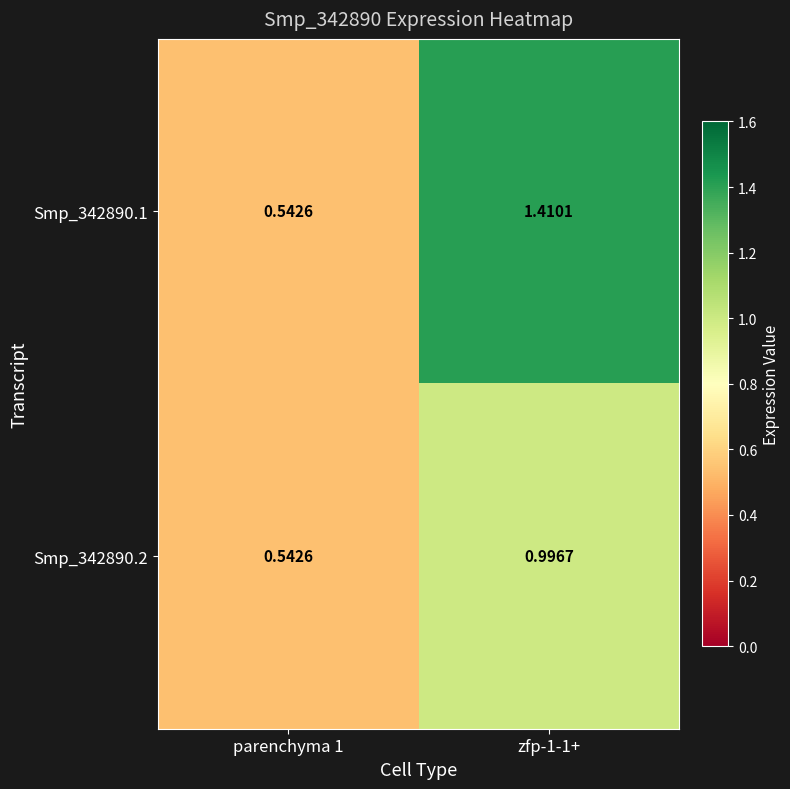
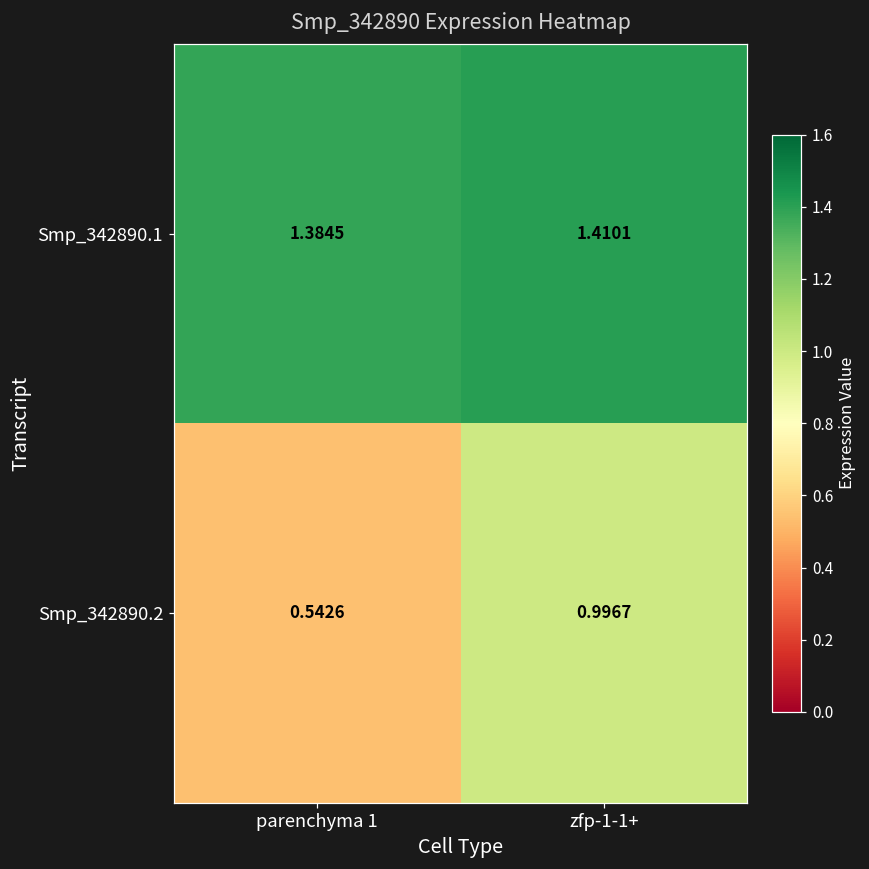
Smp_342890.1, parenchyma 1: 0.5426 -> 1.3845
